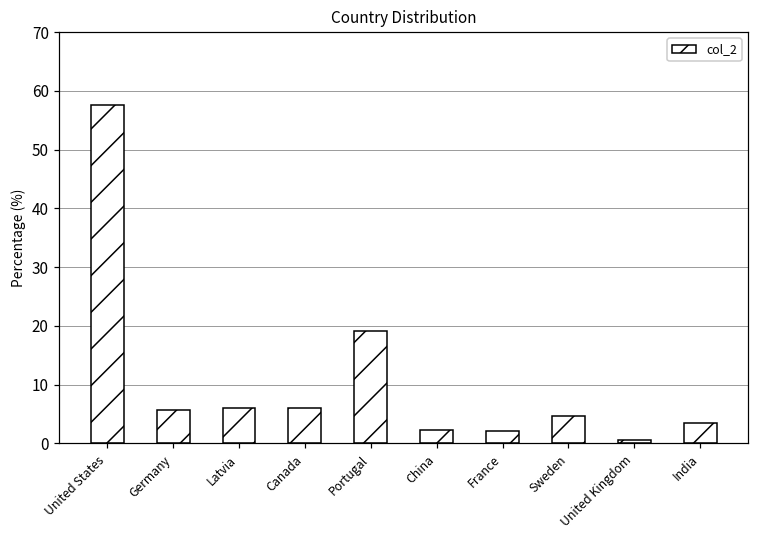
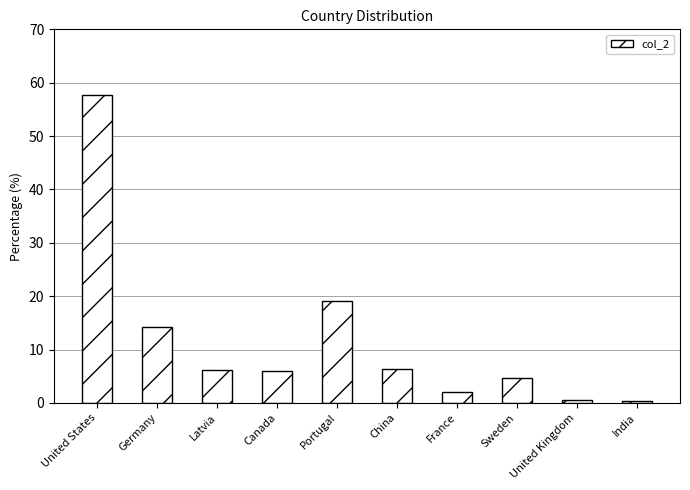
Germany: 6 -> 14
China: 2 -> 6
India: 3 -> 0
